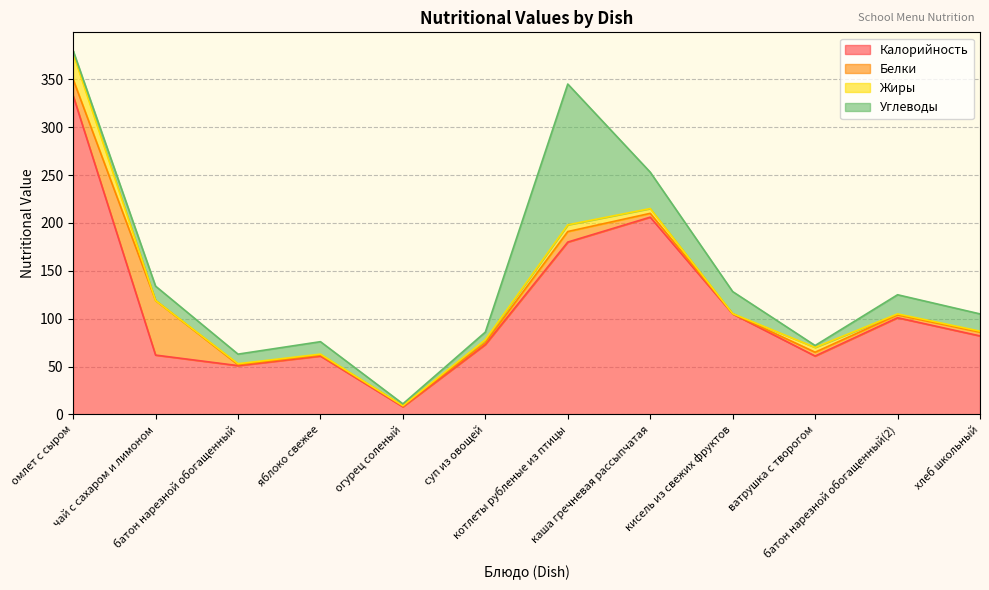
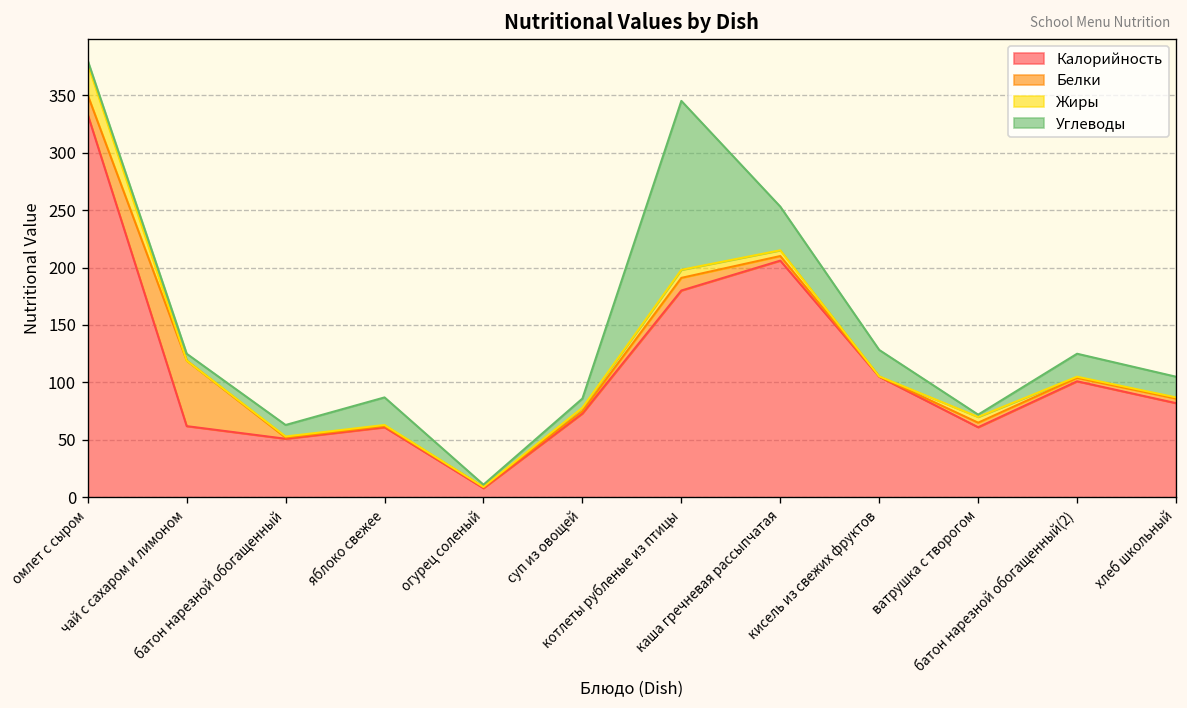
Углеводы, чай с сахаром и лимоном: 20 -> 10
Углеводы, яблоко свежее: 10 -> 20
